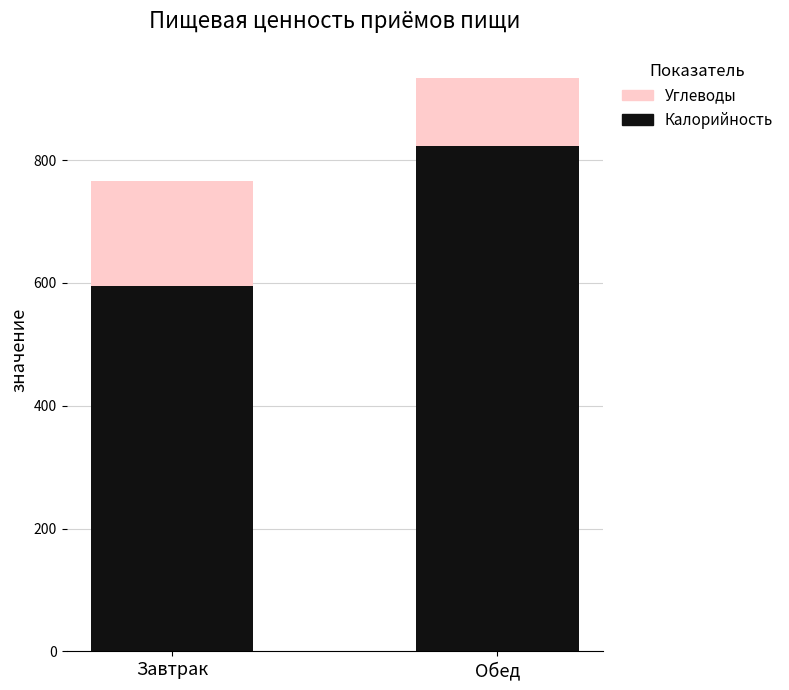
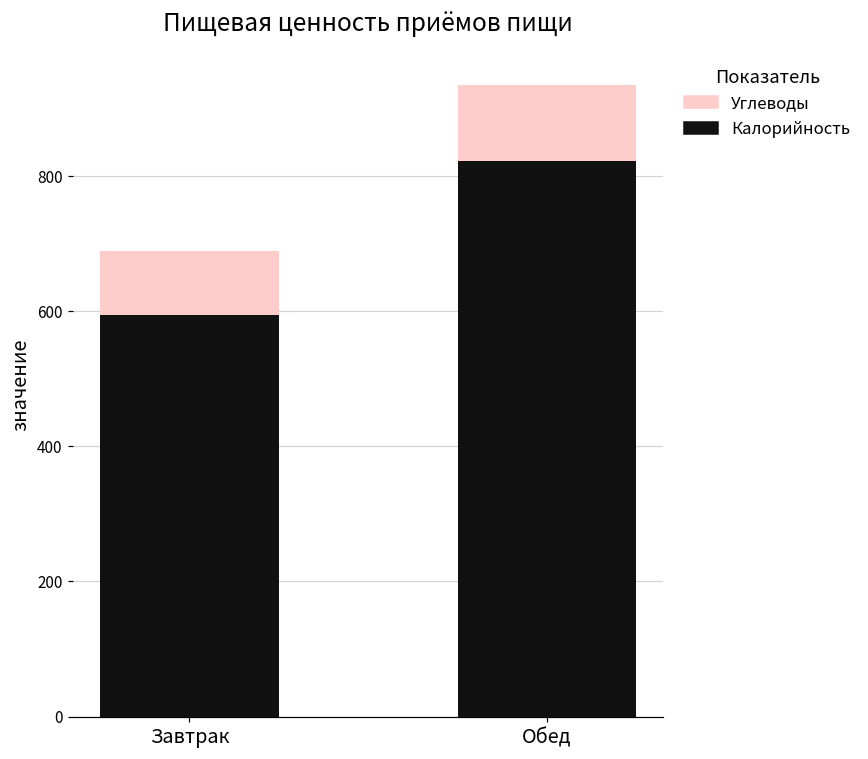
Углеводы, Завтрак: 170 -> 90
